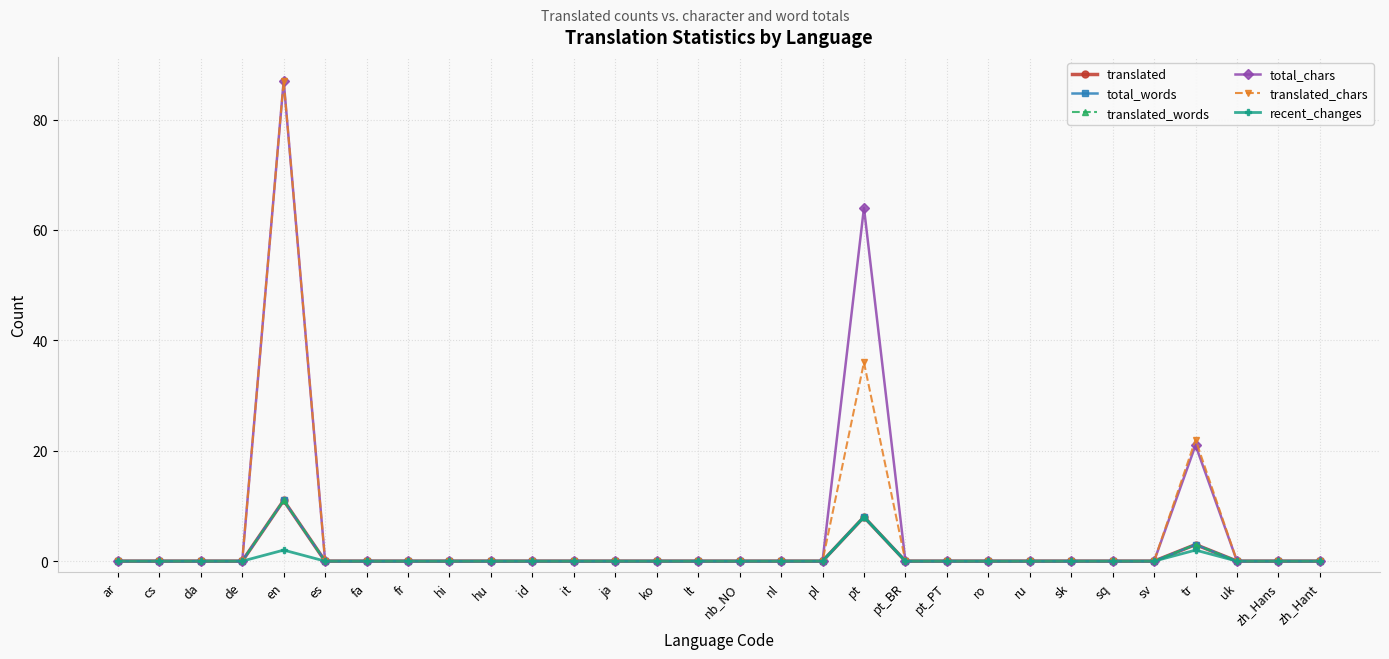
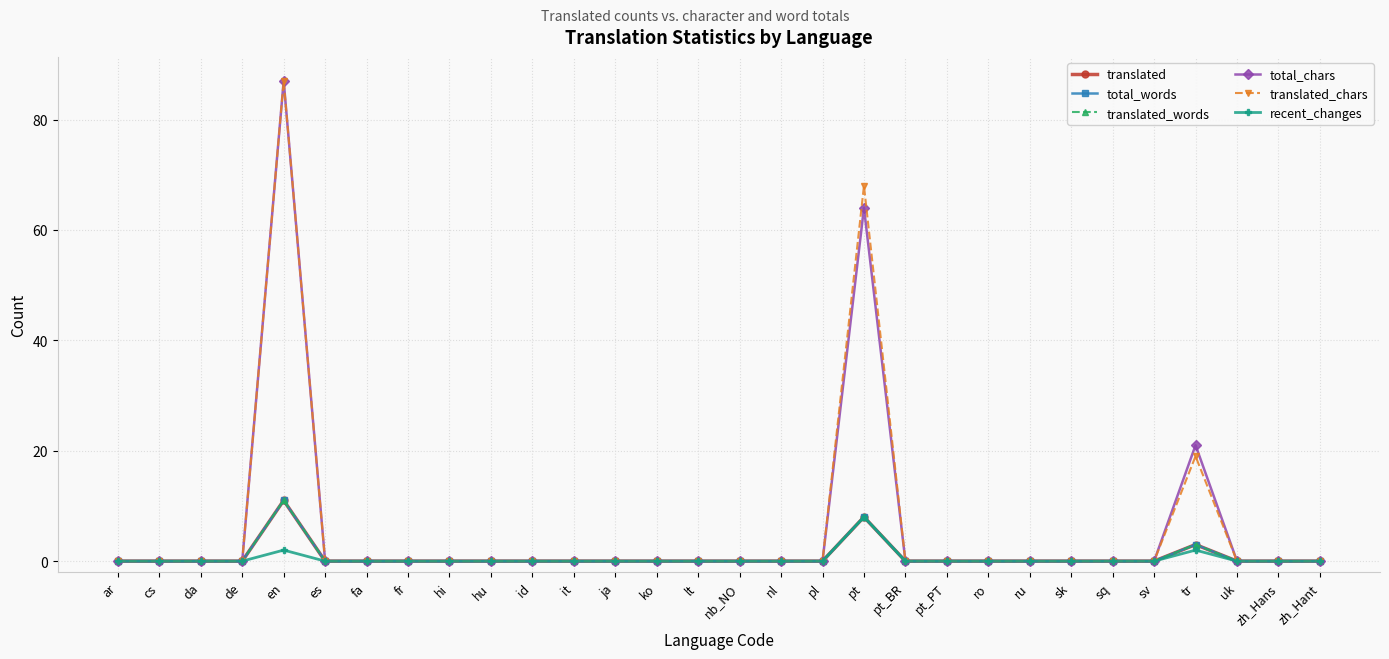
translated_chars, pt: 36 -> 68
translated_chars, tr: 22 -> 19
